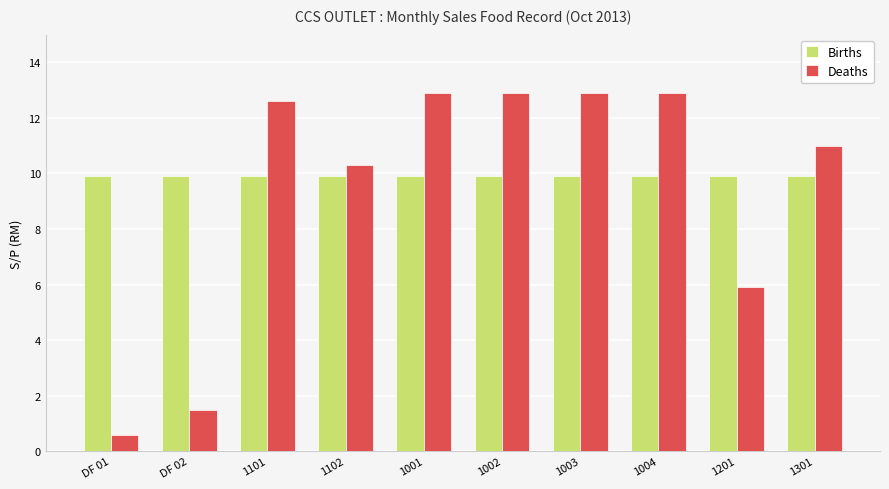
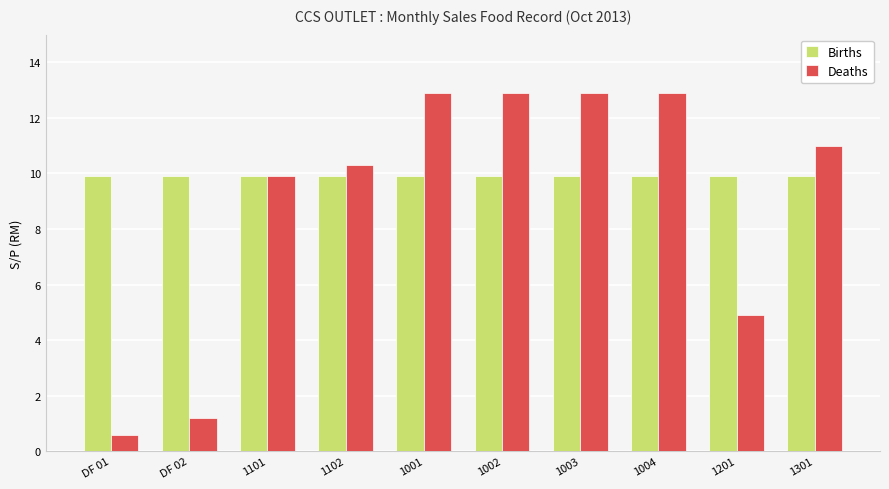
Deaths, DF 02: 1.5 -> 1.2
Deaths, 1101: 12.6 -> 9.9
Deaths, 1201: 5.9 -> 4.9
